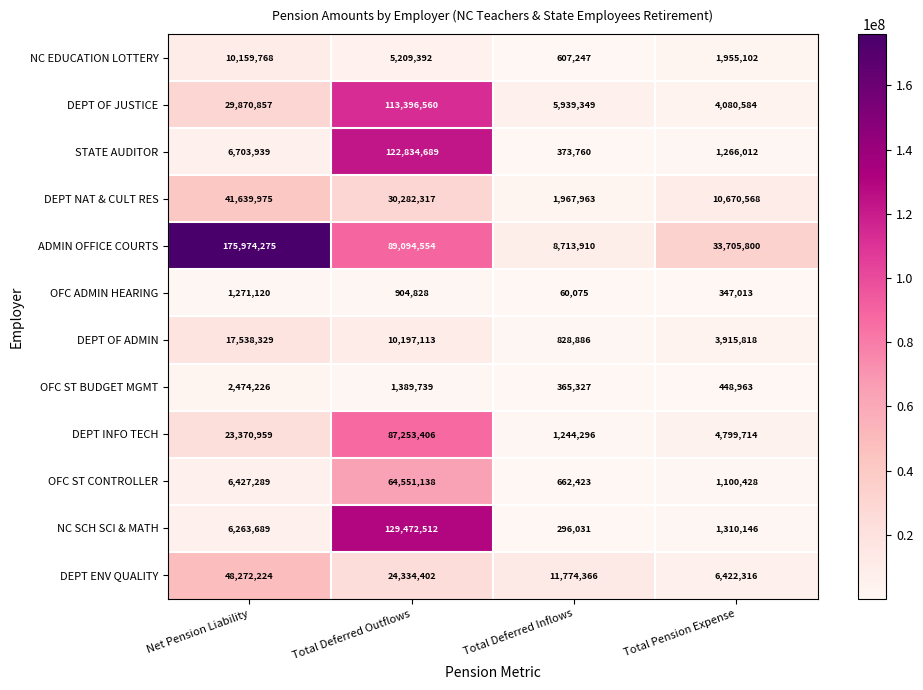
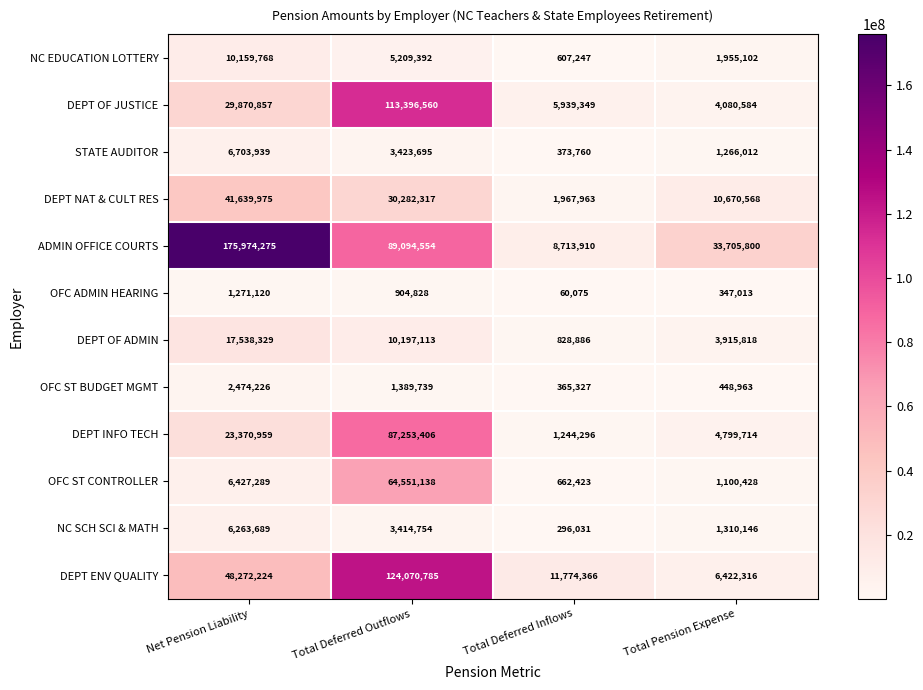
STATE AUDITOR, Total Deferred Outflows: 122,834,689 -> 3,423,695
NC SCH SCI & MATH, Total Deferred Outflows: 129,472,512 -> 3,414,754
DEPT ENV QUALITY, Total Deferred Outflows: 24,334,402 -> 124,070,785
